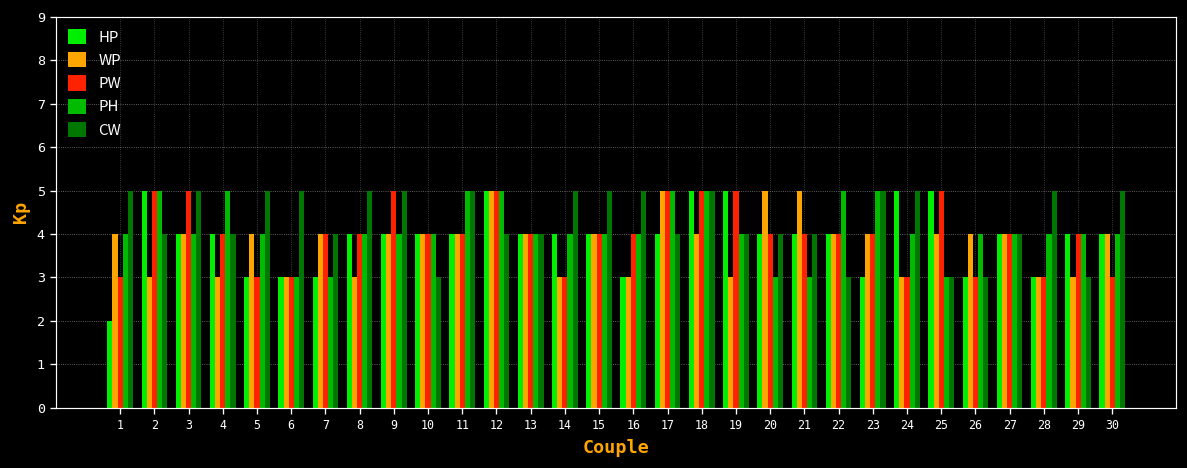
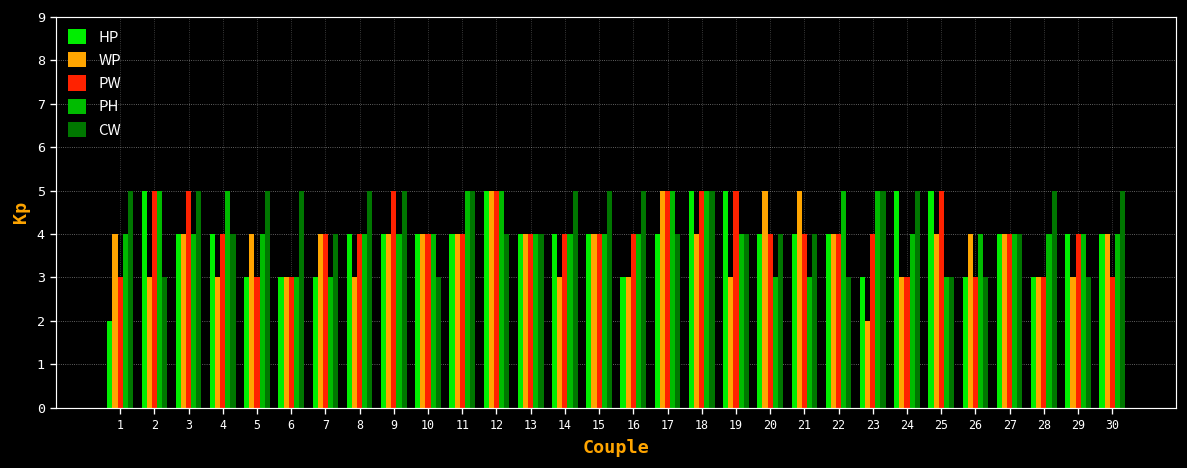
CW, 2: 4 -> 3
PW, 14: 3 -> 4
WP, 23: 4 -> 2
